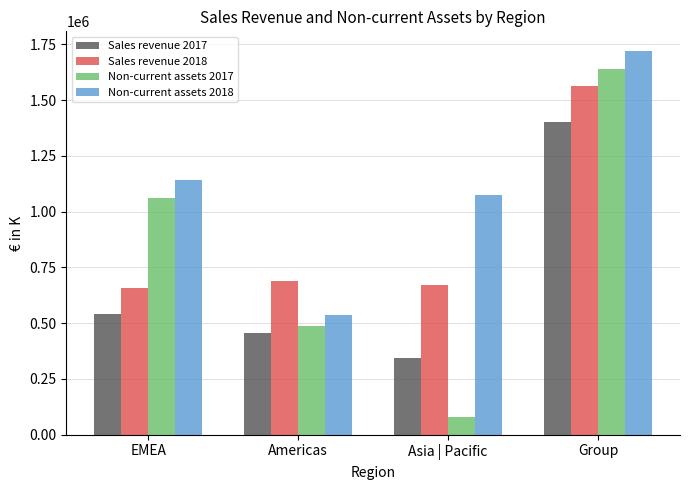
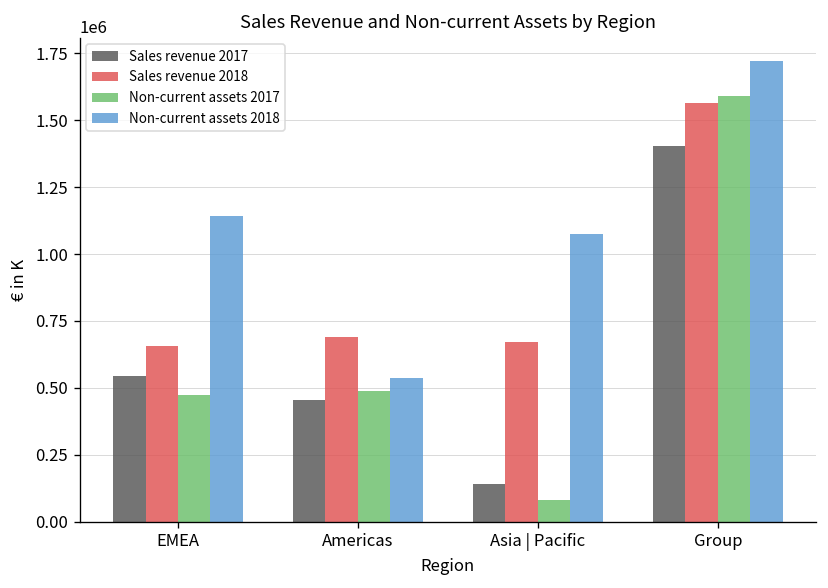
Non-current assets 2017, EMEA: 1060000 -> 470000
Sales revenue 2017, Asia | Pacific: 340000 -> 140000
Non-current assets 2017, Group: 1640000 -> 1590000
